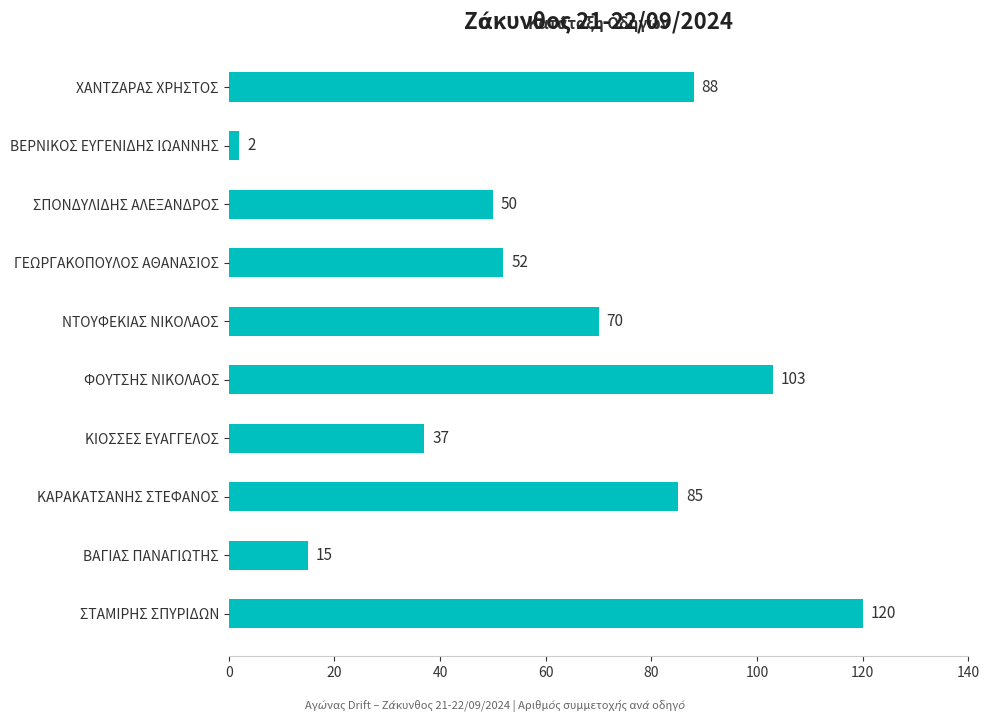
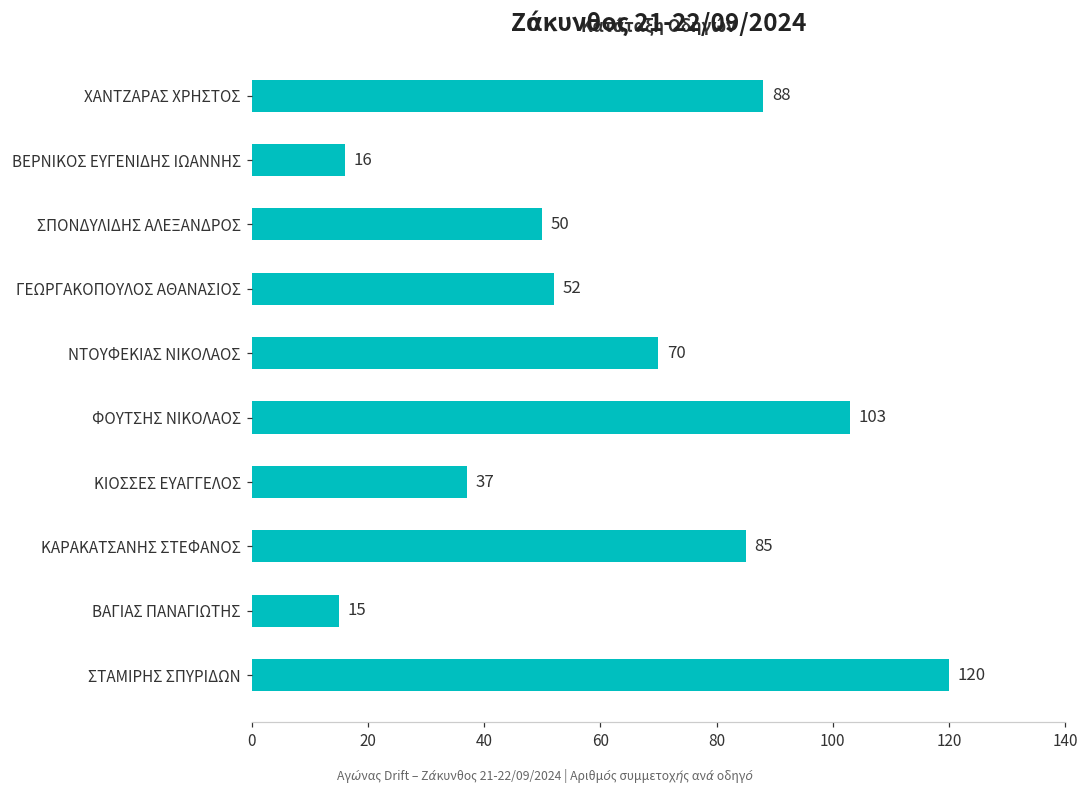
ΒΕΡΝΙΚΟΣ ΕΥΓΕΝΙΔΗΣ ΙΩΑΝΝΗΣ: 2 -> 16
